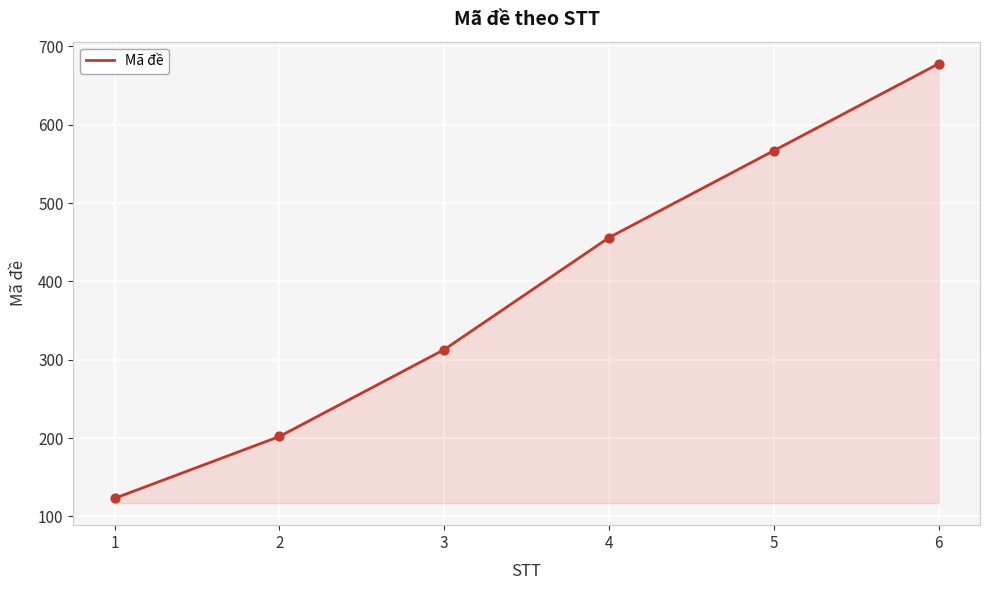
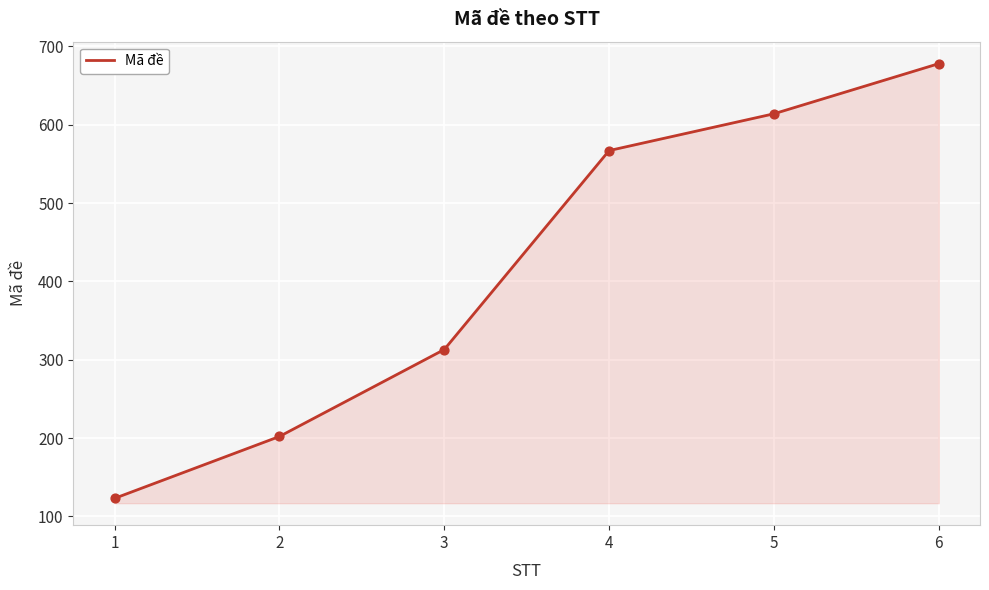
4: 460 -> 570
5: 570 -> 610
